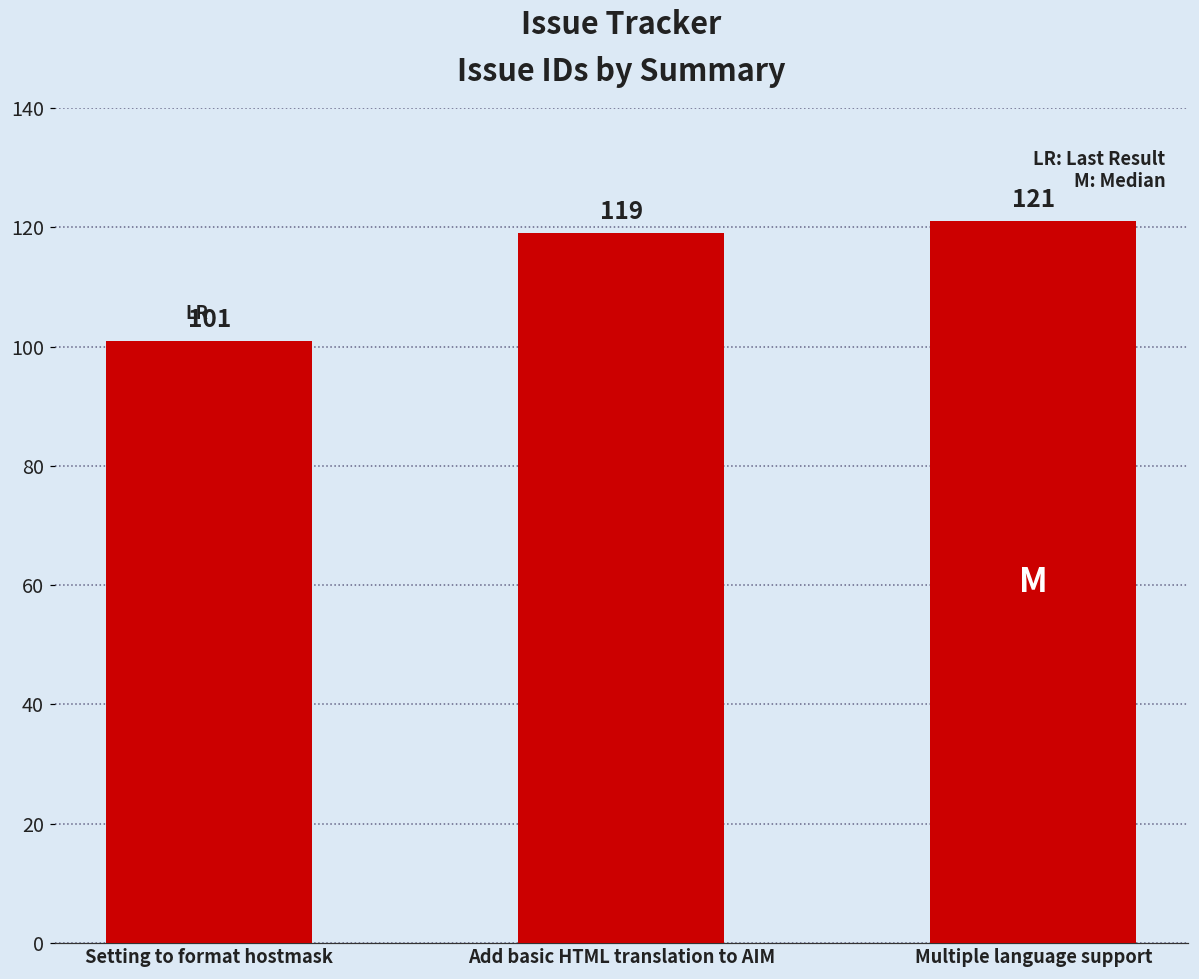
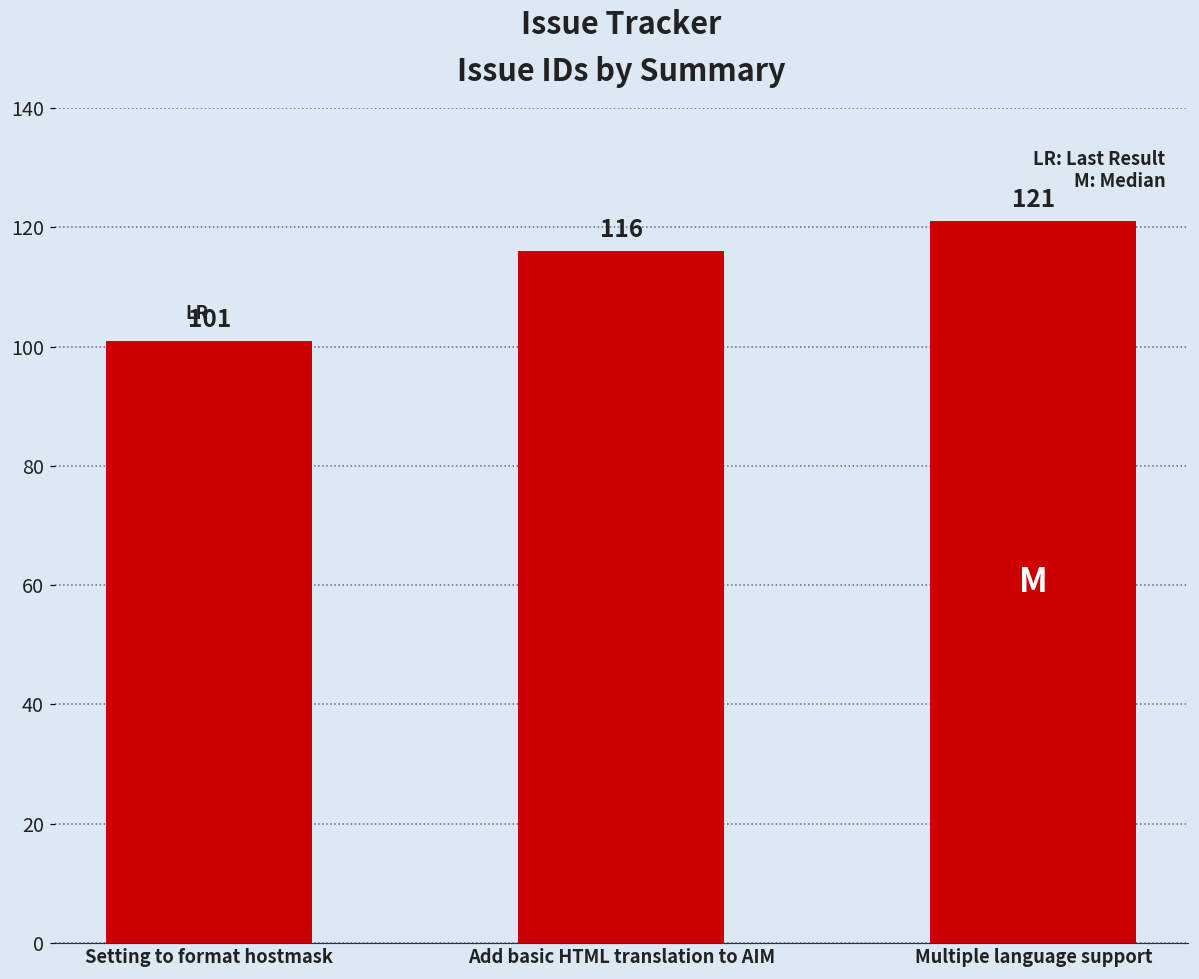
Add basic HTML translation to AIM: 119 -> 116
